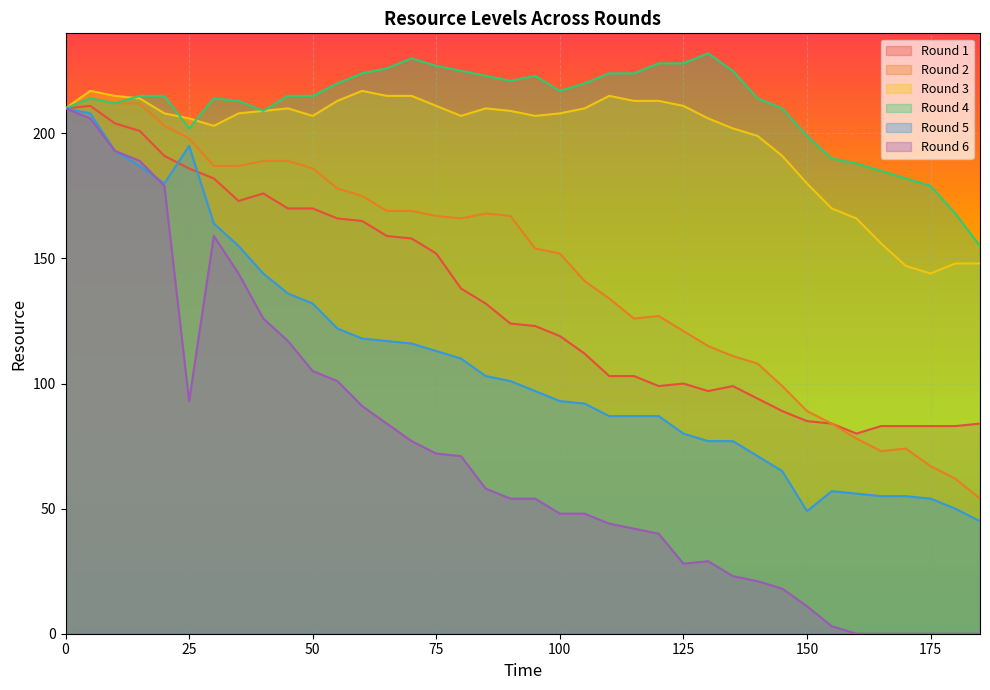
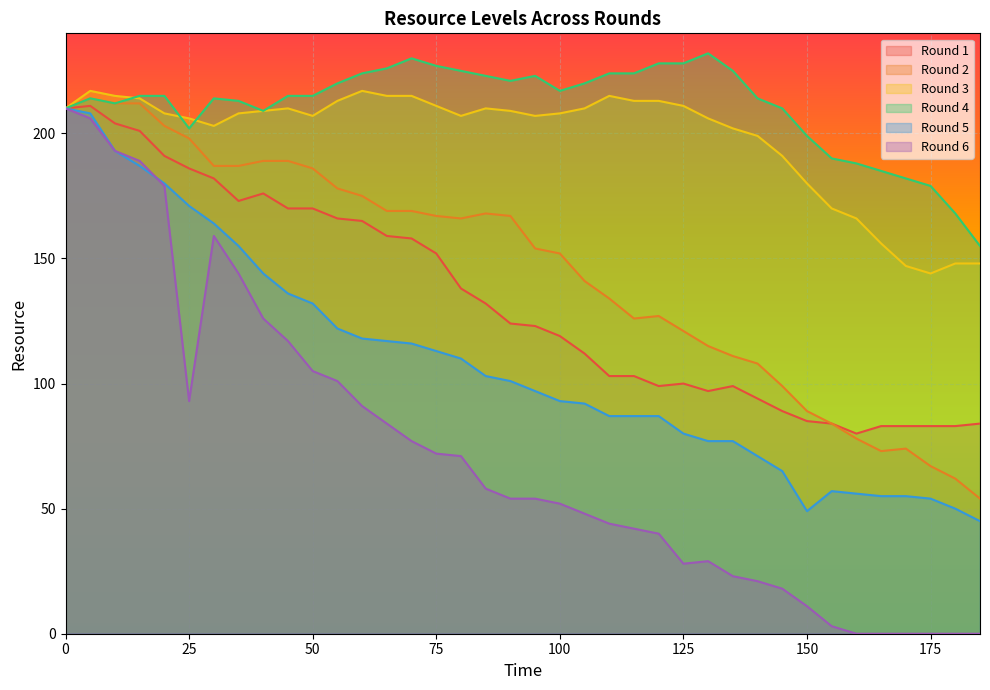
Round 5, 25: 195 -> 171
Round 6, 100: 48 -> 52
